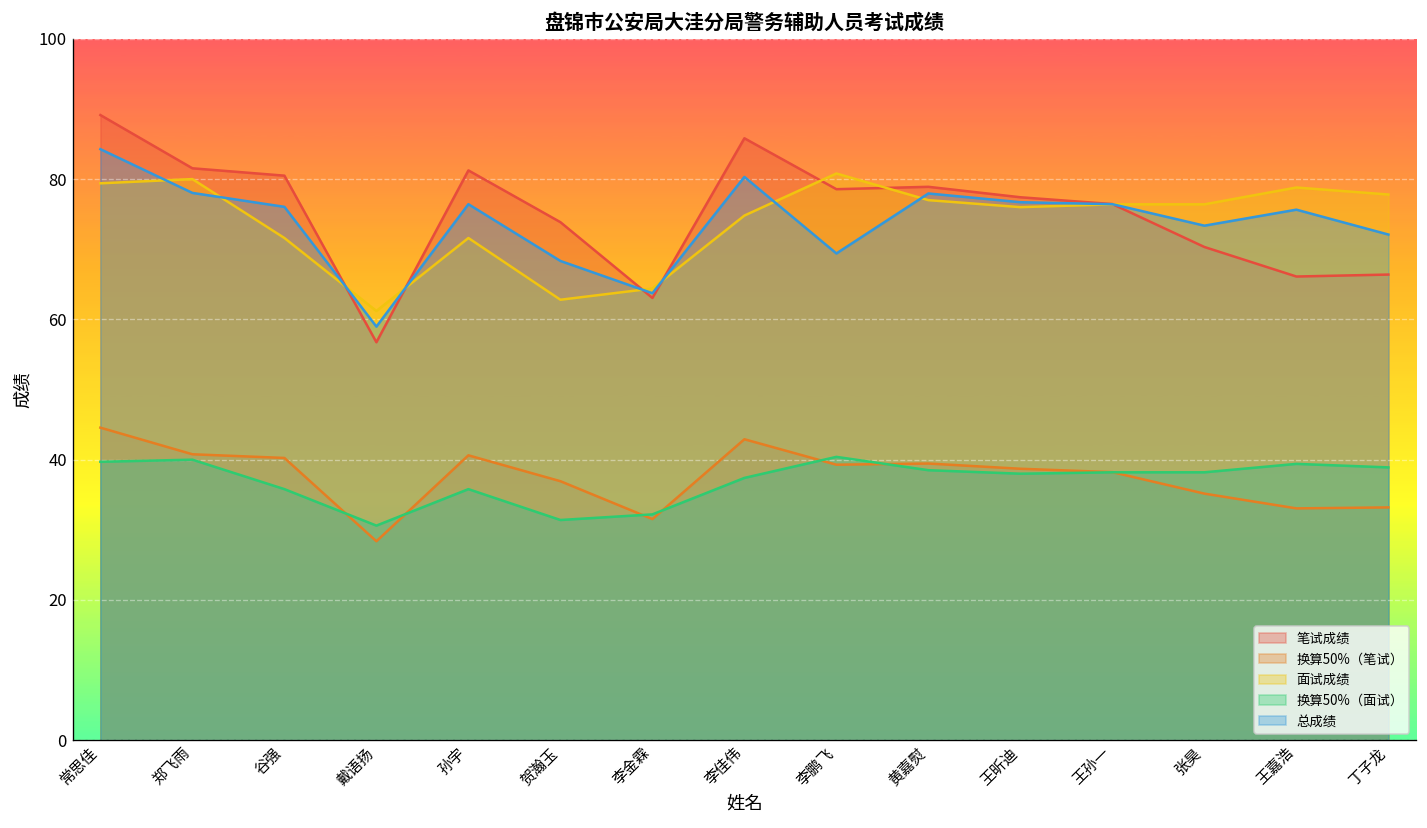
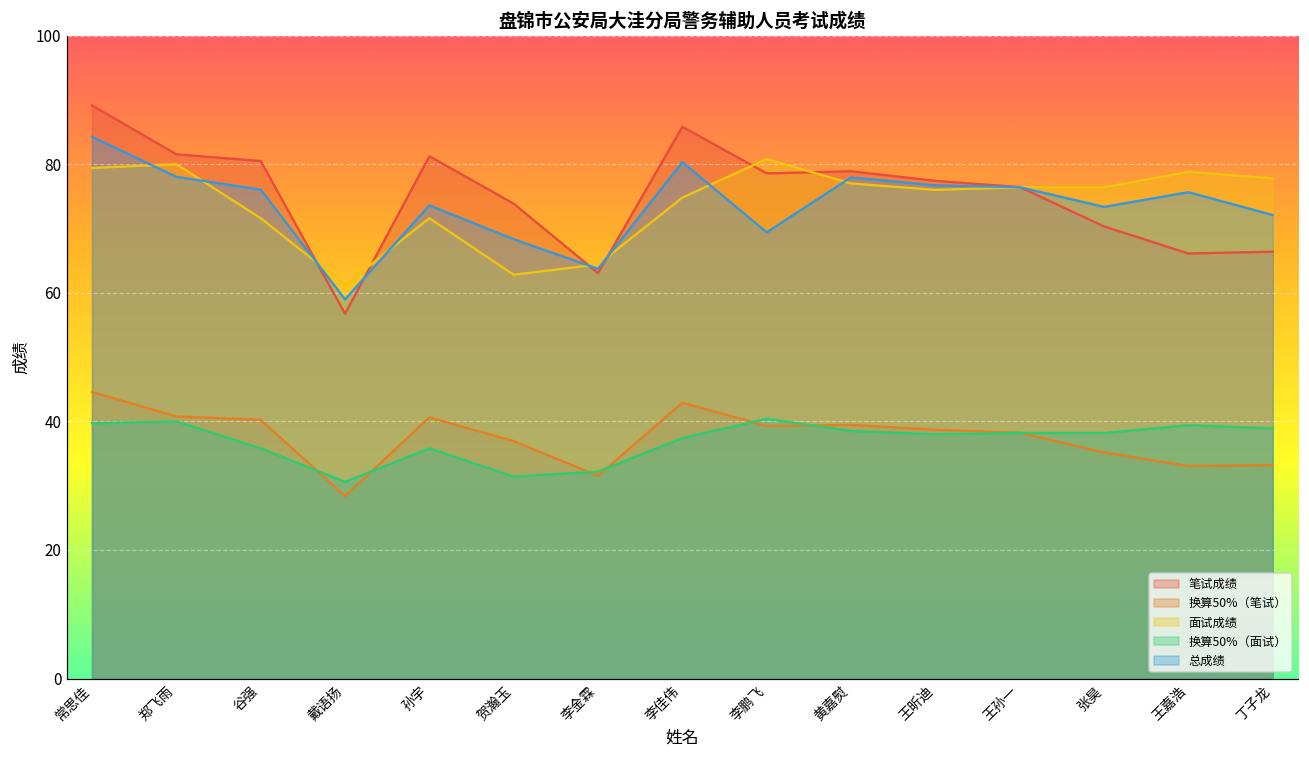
总成绩, 孙宇: 76 -> 74
